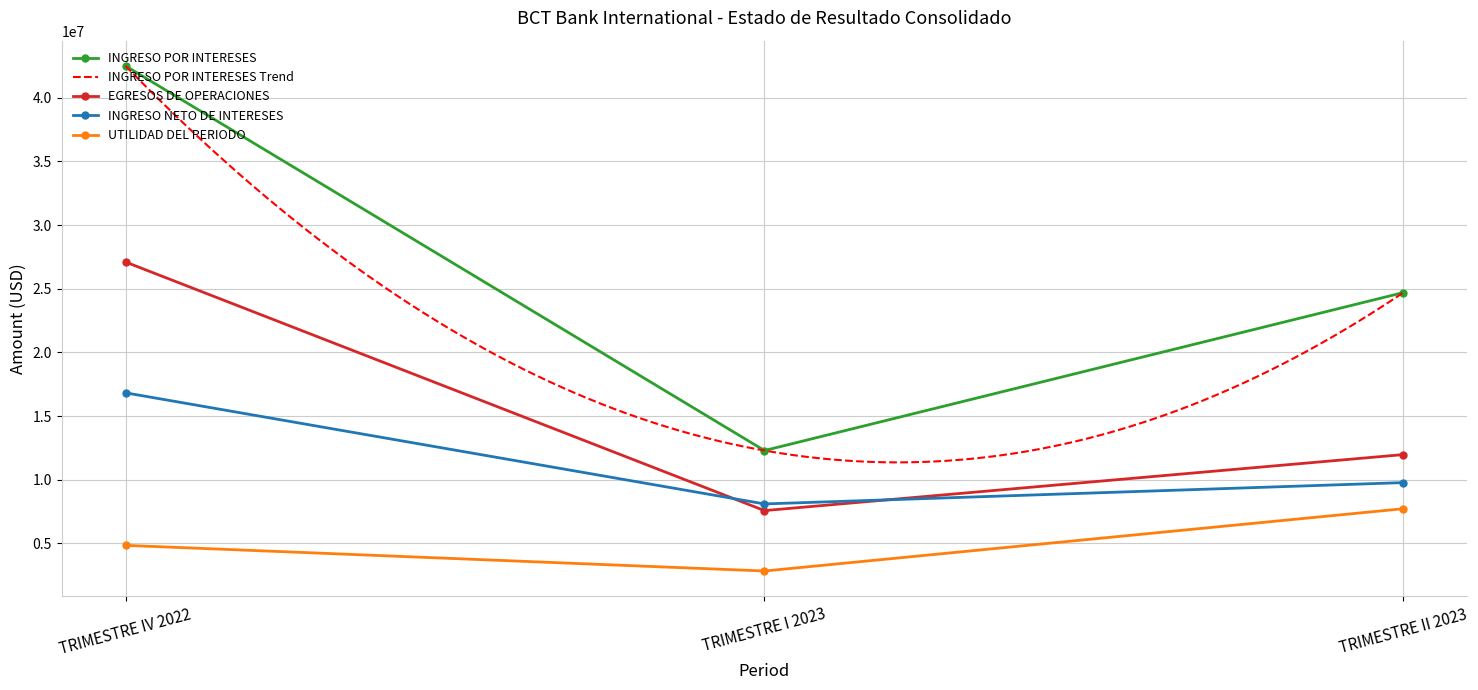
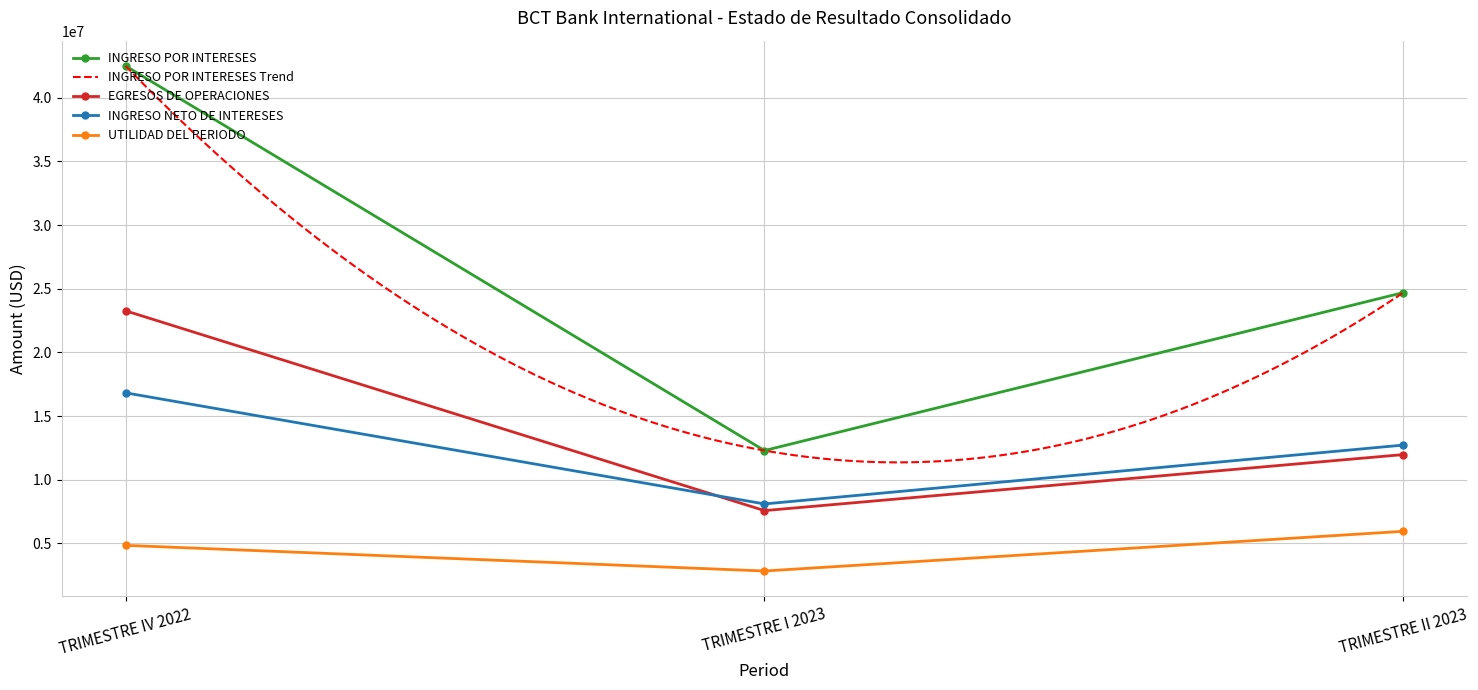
EGRESOS DE OPERACIONES, TRIMESTRE IV 2022: 27100000 -> 23300000
INGRESO NETO DE INTERESES, TRIMESTRE II 2023: 9800000 -> 12700000
UTILIDAD DEL PERIODO, TRIMESTRE II 2023: 7700000 -> 5900000
